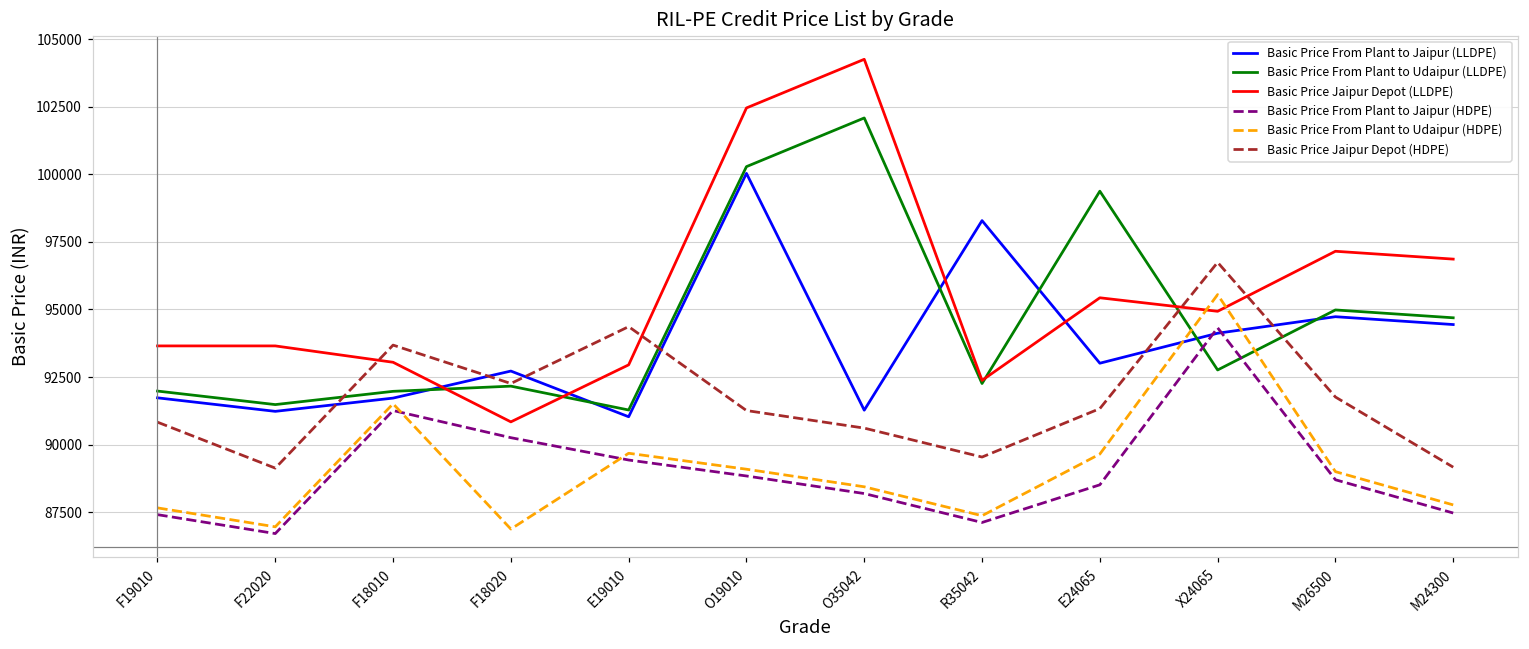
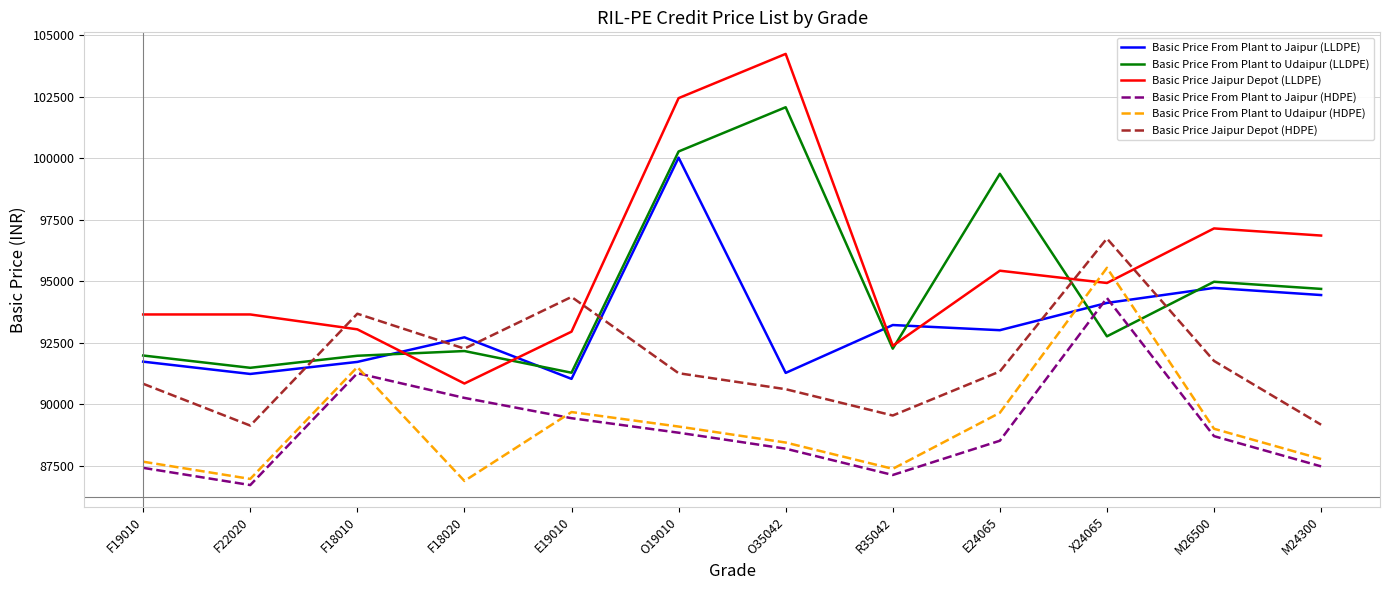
Basic Price From Plant to Jaipur (LLDPE), R35042: 98300 -> 93200
